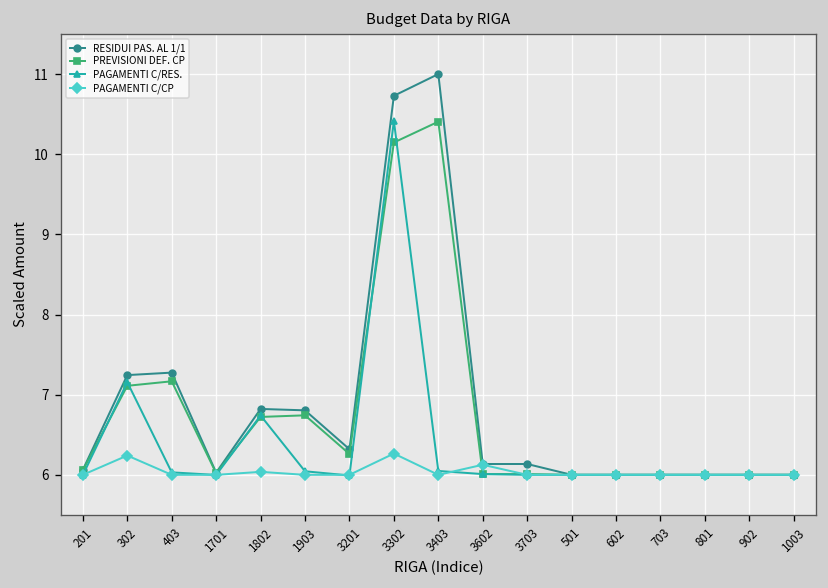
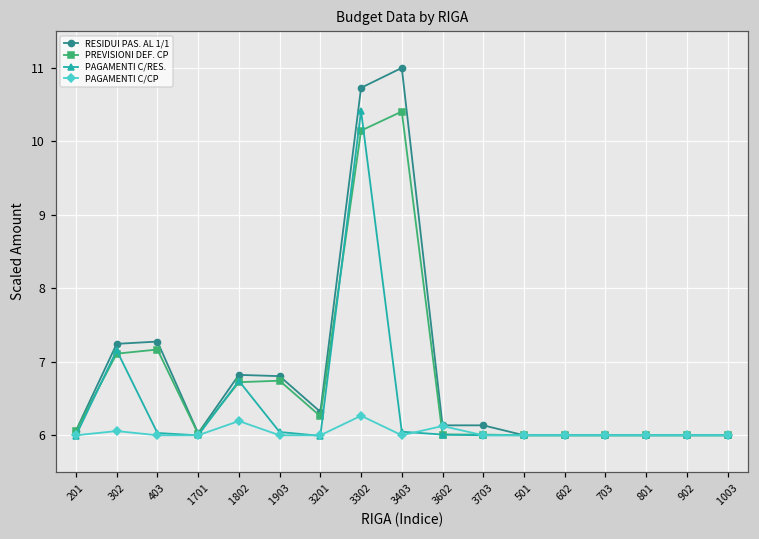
PAGAMENTI C/CP, 302: 6.2 -> 6.1
PAGAMENTI C/CP, 1802: 6.0 -> 6.2
